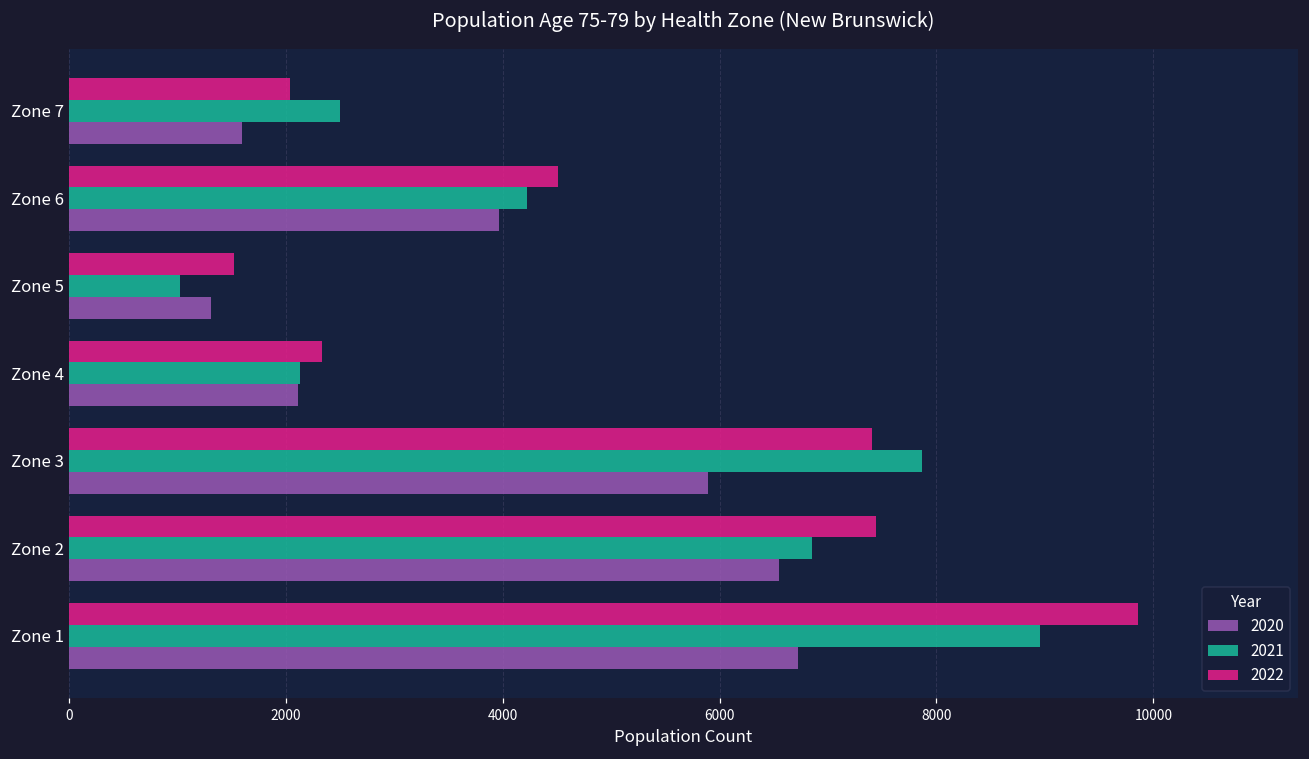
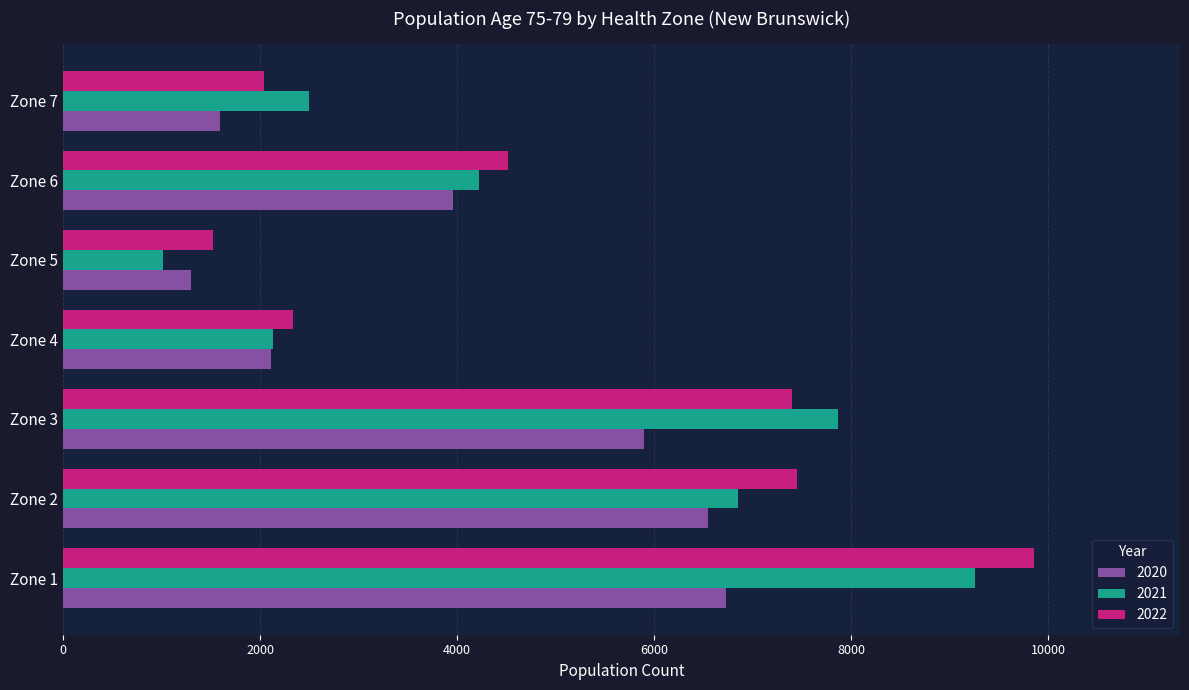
2021, Zone 1: 9000 -> 9300
